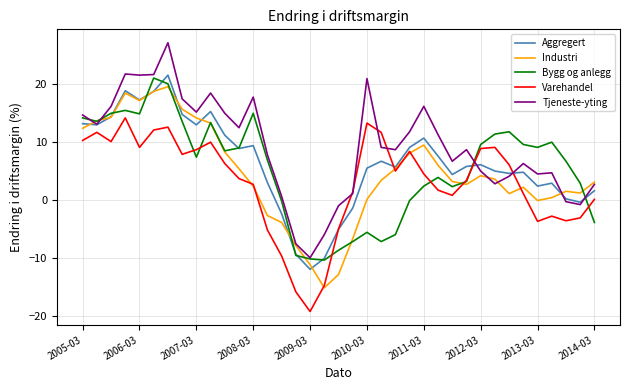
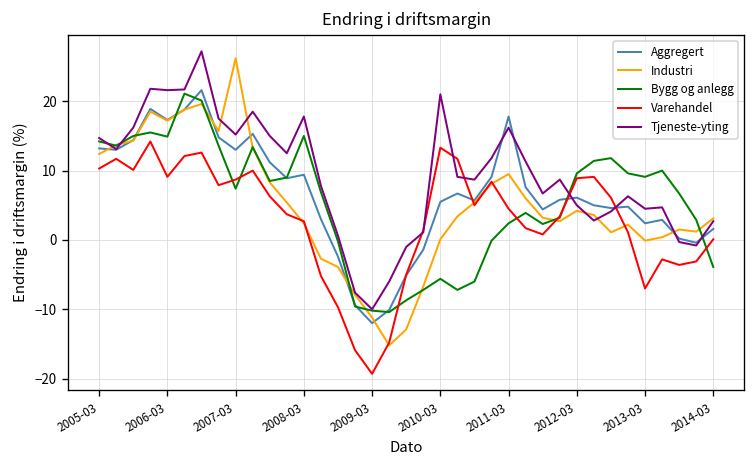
Industri, 2007-03: 14 -> 26
Aggregert, 2011-03: 11 -> 18
Varehandel, 2013-03: -4 -> -7
